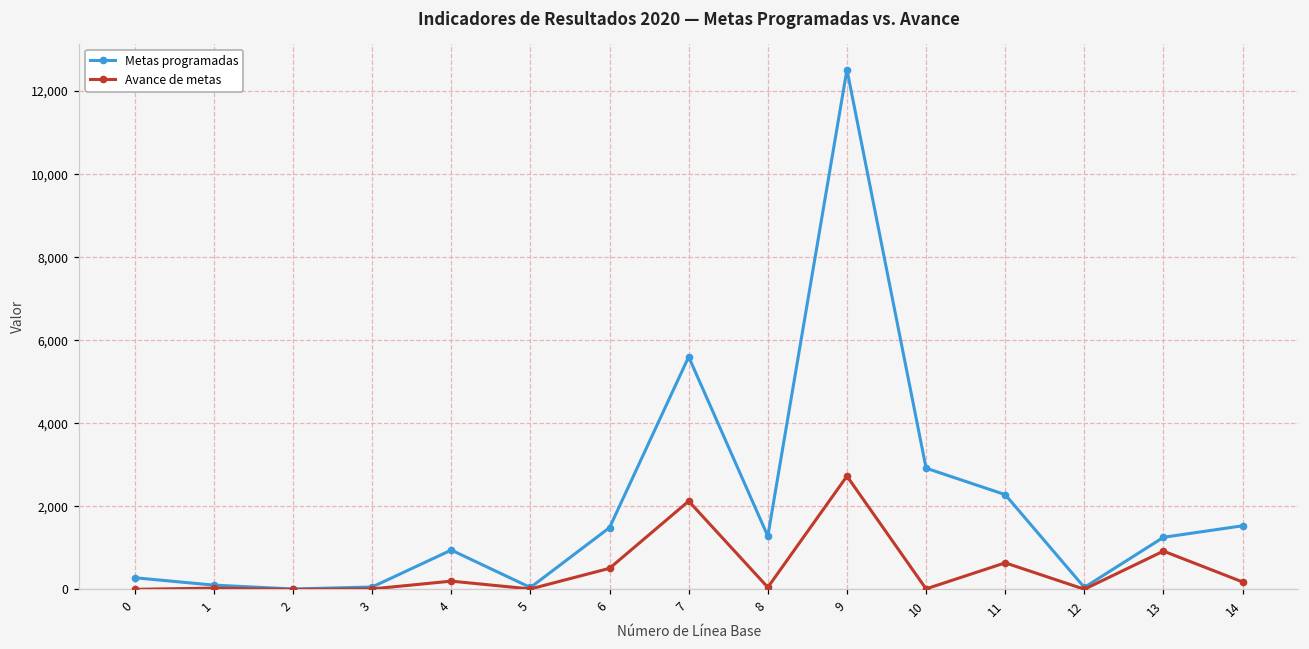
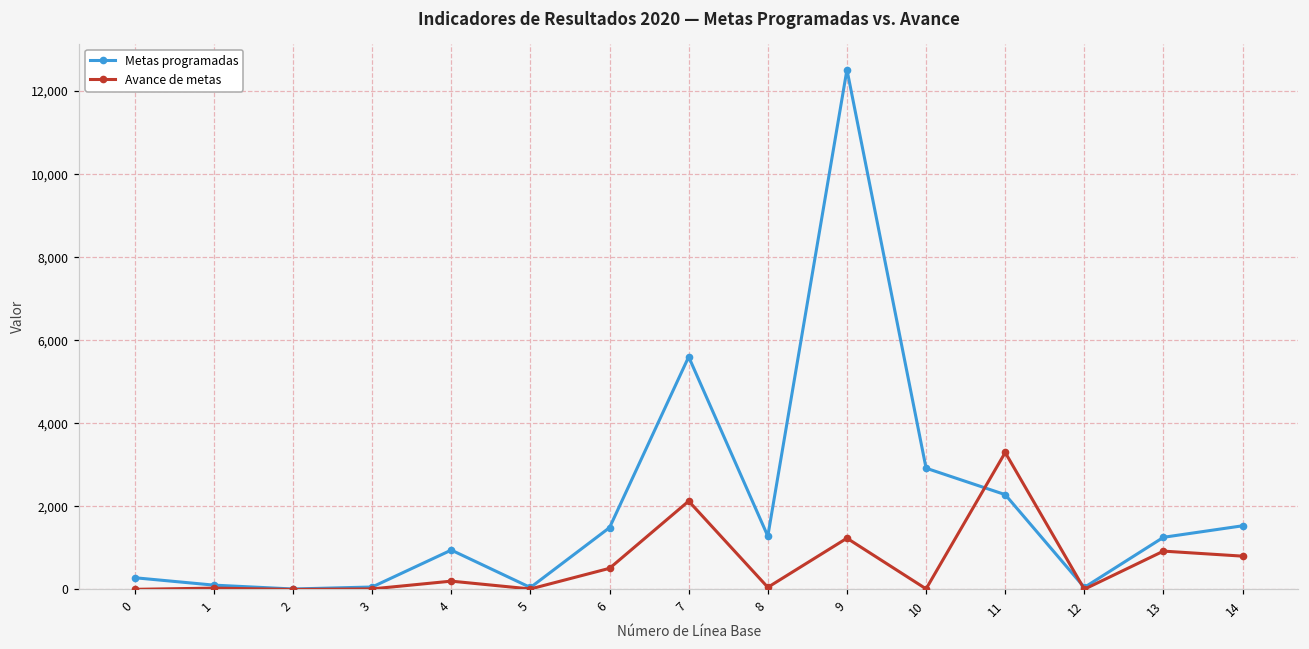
Avance de metas, 9: 2,700 -> 1,200
Avance de metas, 11: 600 -> 3,300
Avance de metas, 14: 200 -> 800
